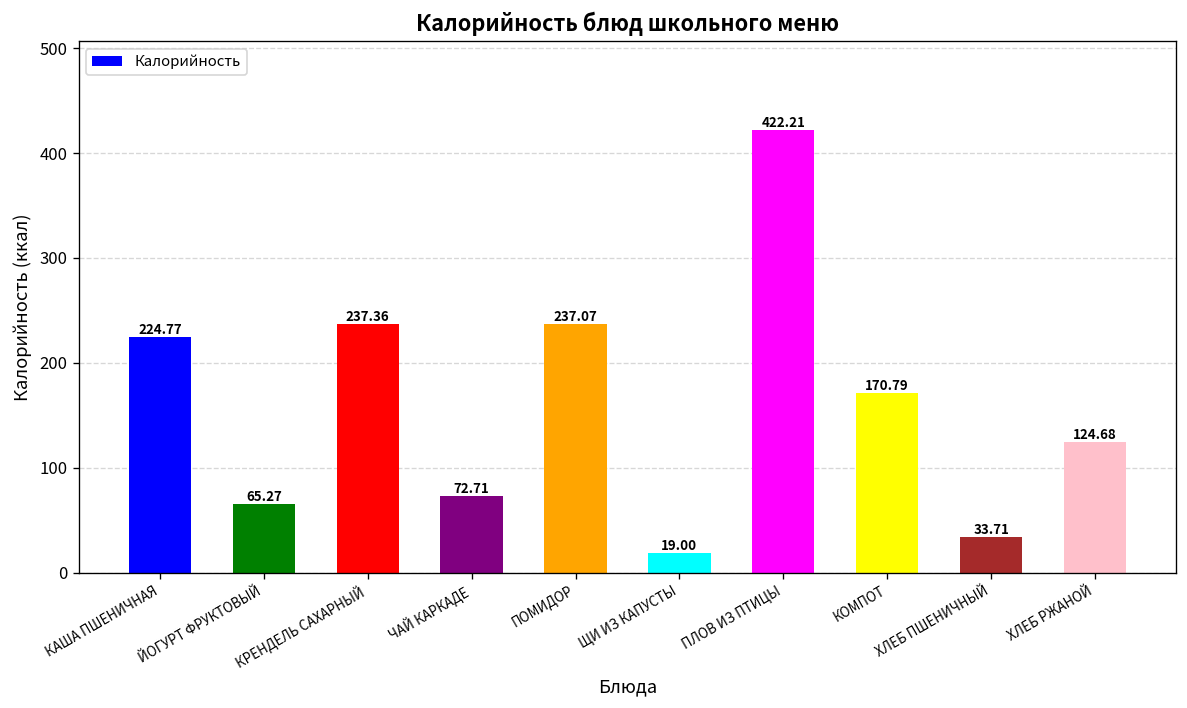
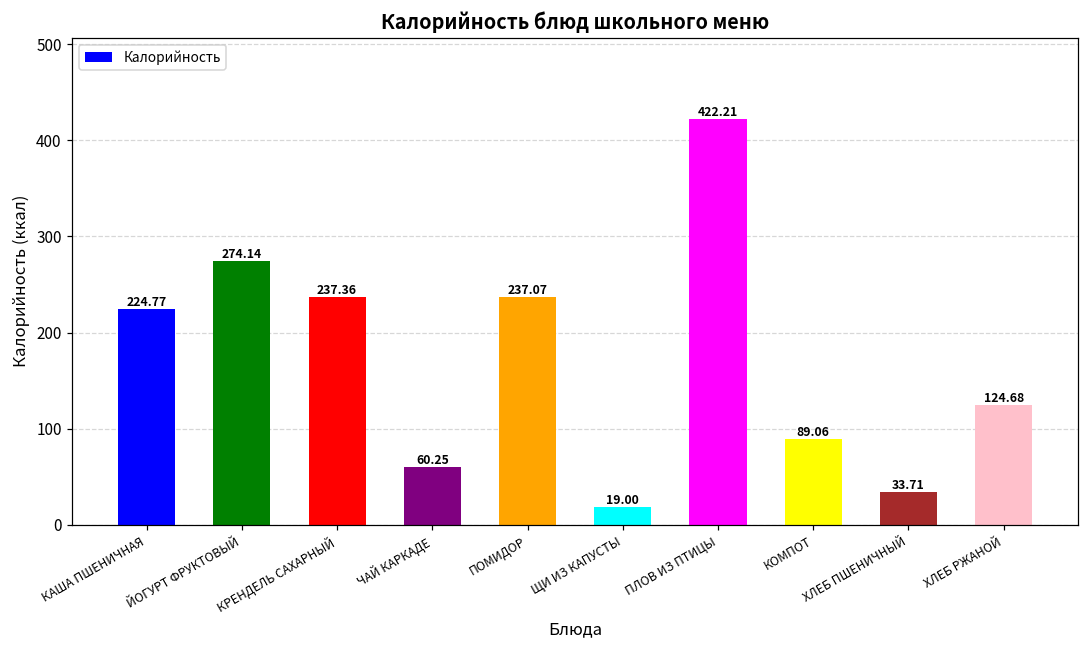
ЙОГУРТ ФРУКТОВЫЙ: 65.27 -> 274.14
ЧАЙ КАРКАДЕ: 72.71 -> 60.25
КОМПОТ: 170.79 -> 89.06
